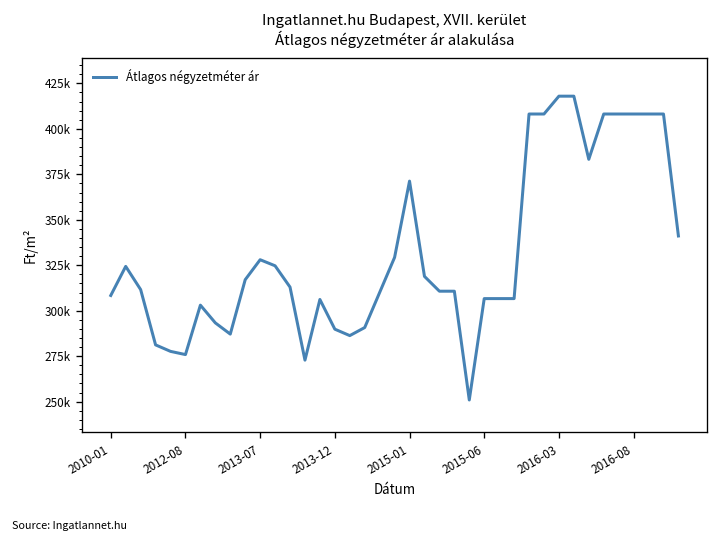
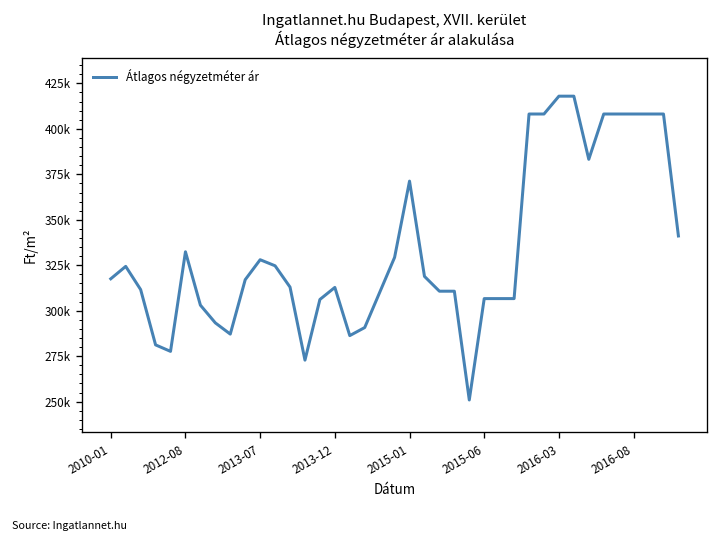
2010-01: 308000 -> 318000
2012-08: 276000 -> 332000
2013-12: 290000 -> 313000
